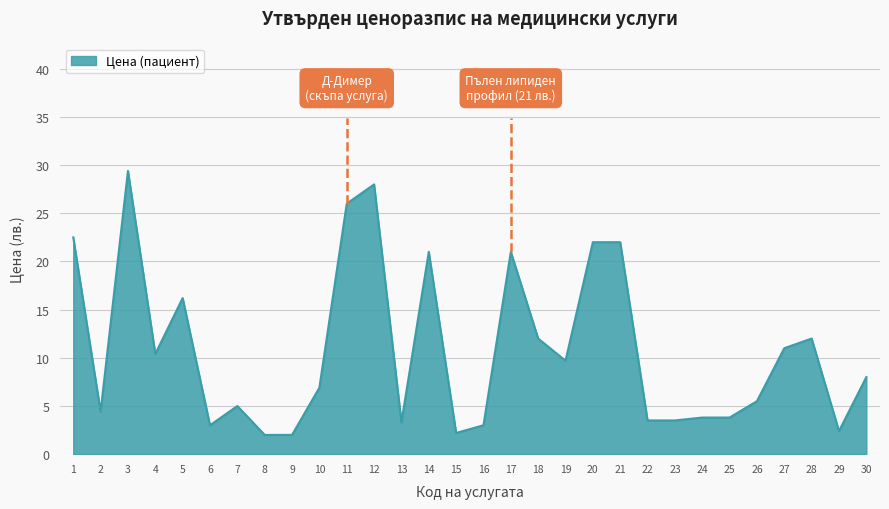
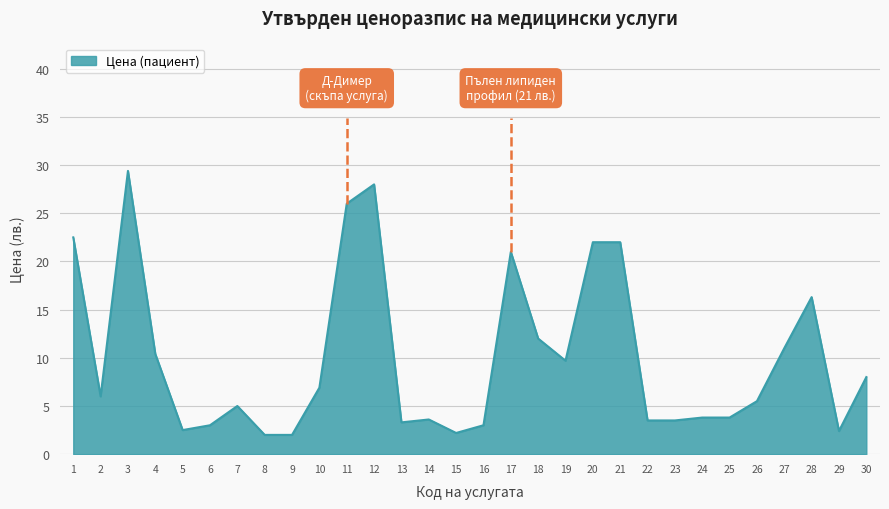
Цена (пациент), 2: 4 -> 6
Цена (пациент), 5: 16 -> 3
Цена (пациент), 14: 21 -> 4
Цена (пациент), 28: 12 -> 16
